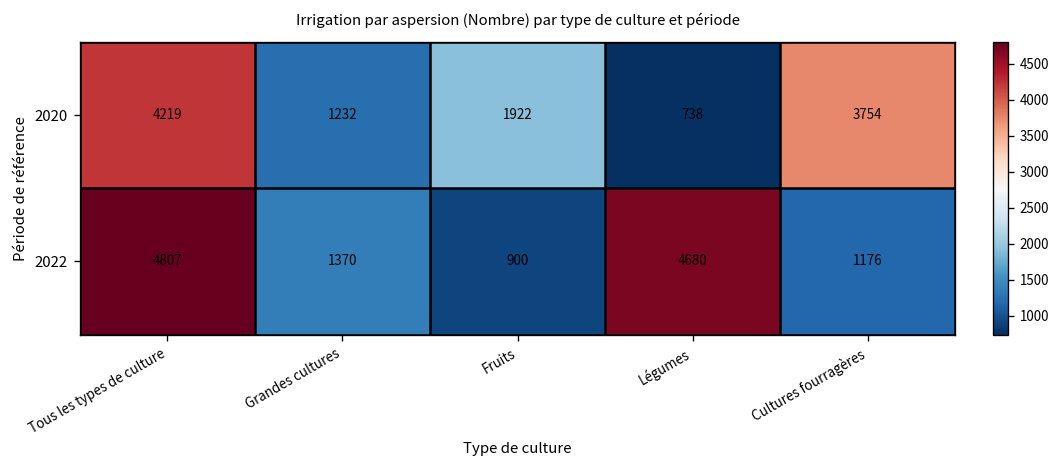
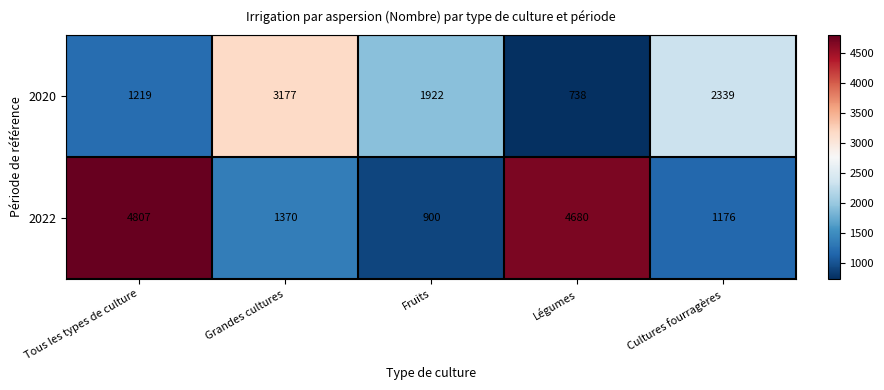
2020, Tous les types de culture: 4219 -> 1219
2020, Grandes cultures: 1232 -> 3177
2020, Cultures fourragères: 3754 -> 2339
